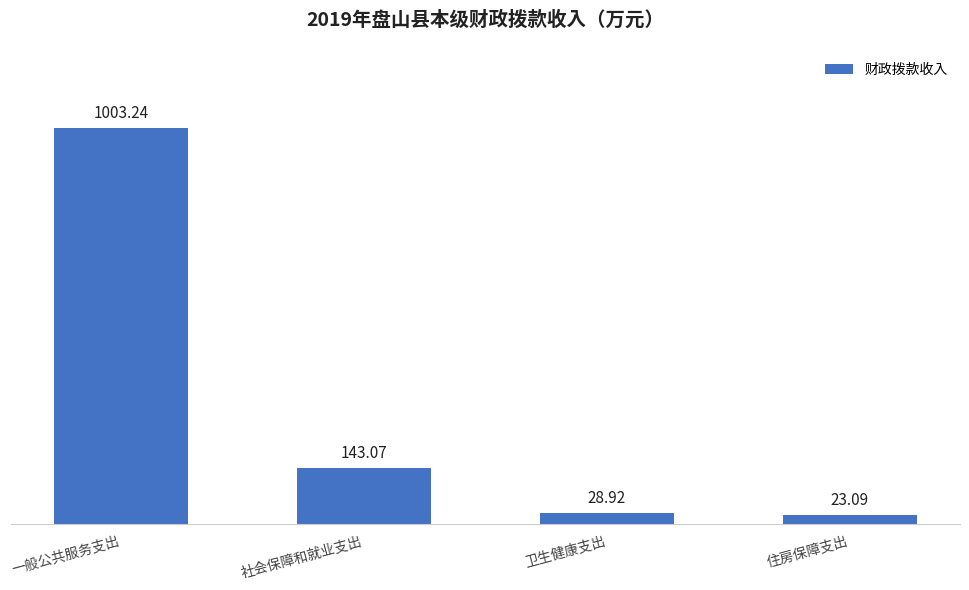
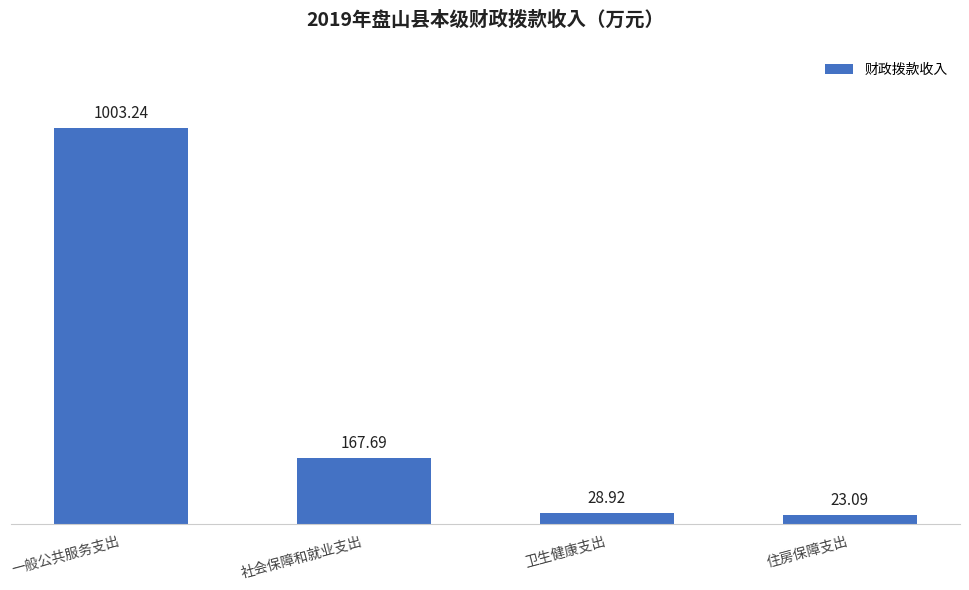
社会保障和就业支出: 143.07 -> 167.69
